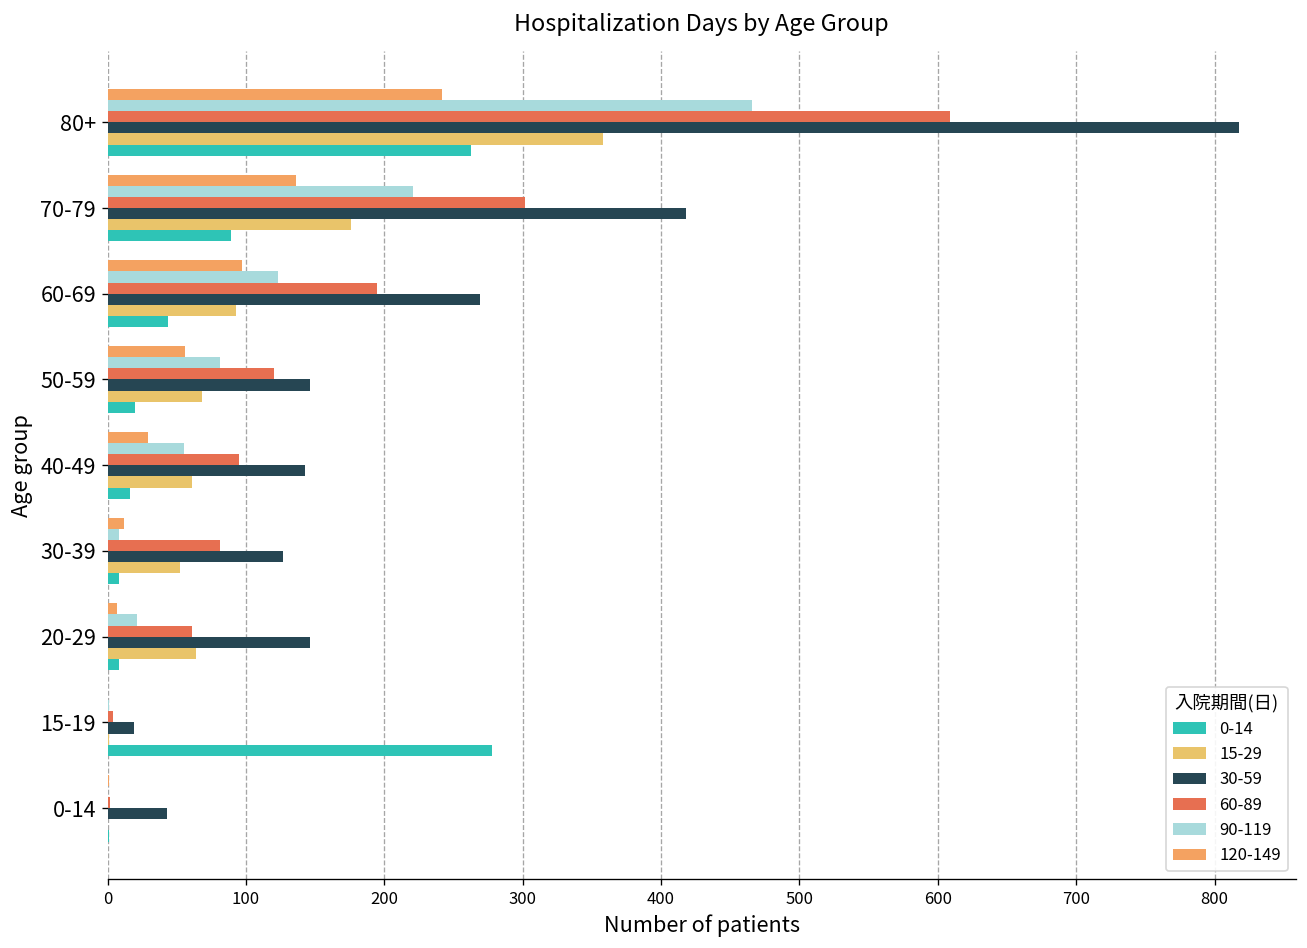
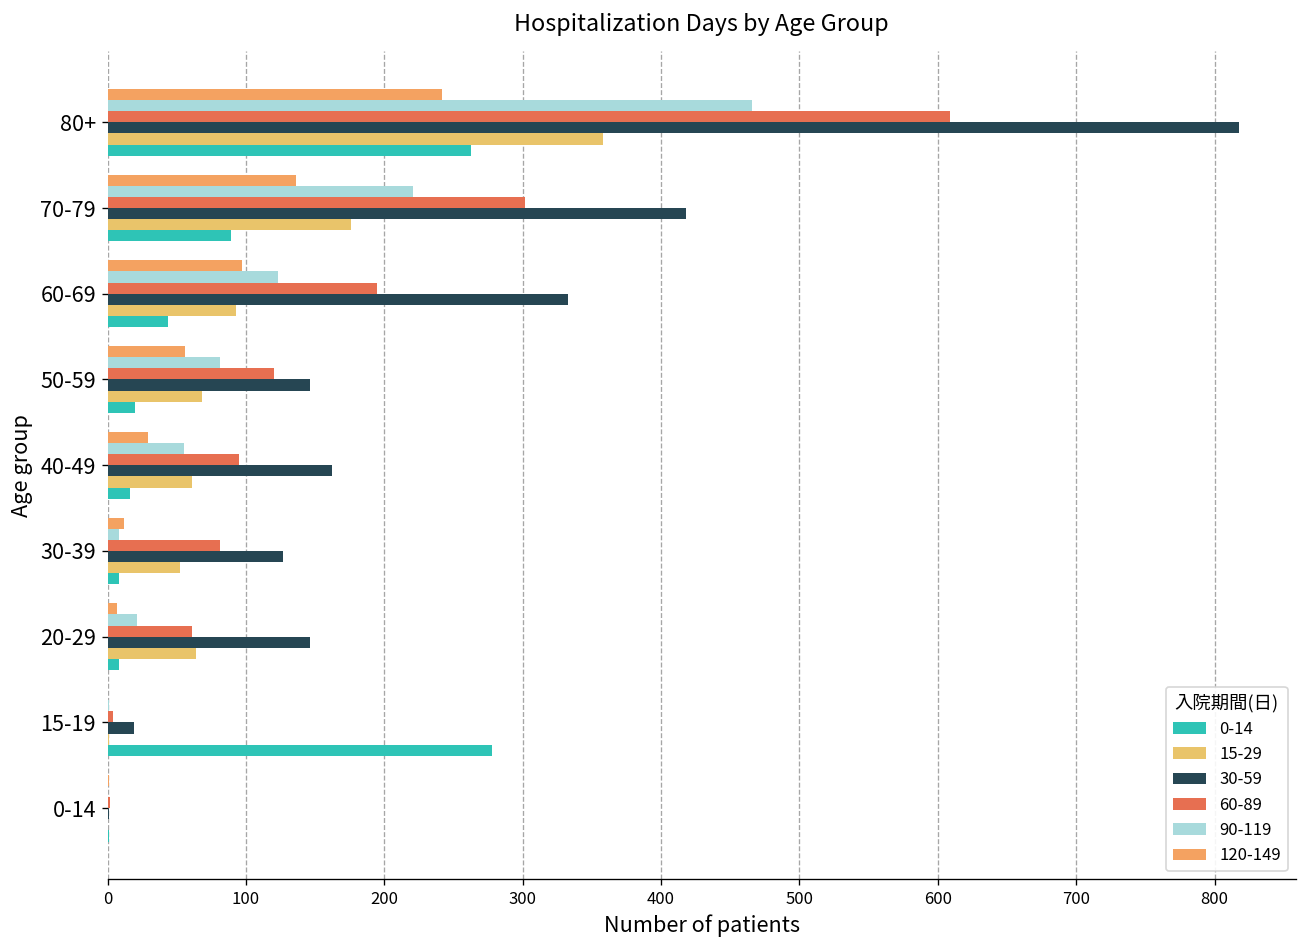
30-59, 60-69: 269 -> 333
30-59, 40-49: 143 -> 162
30-59, 0-14: 43 -> 1
